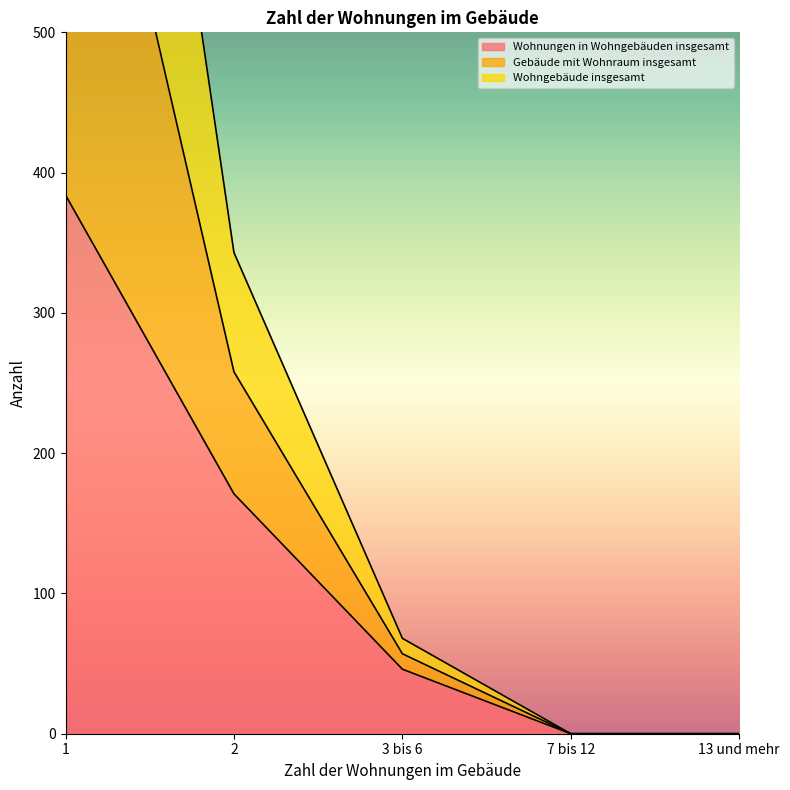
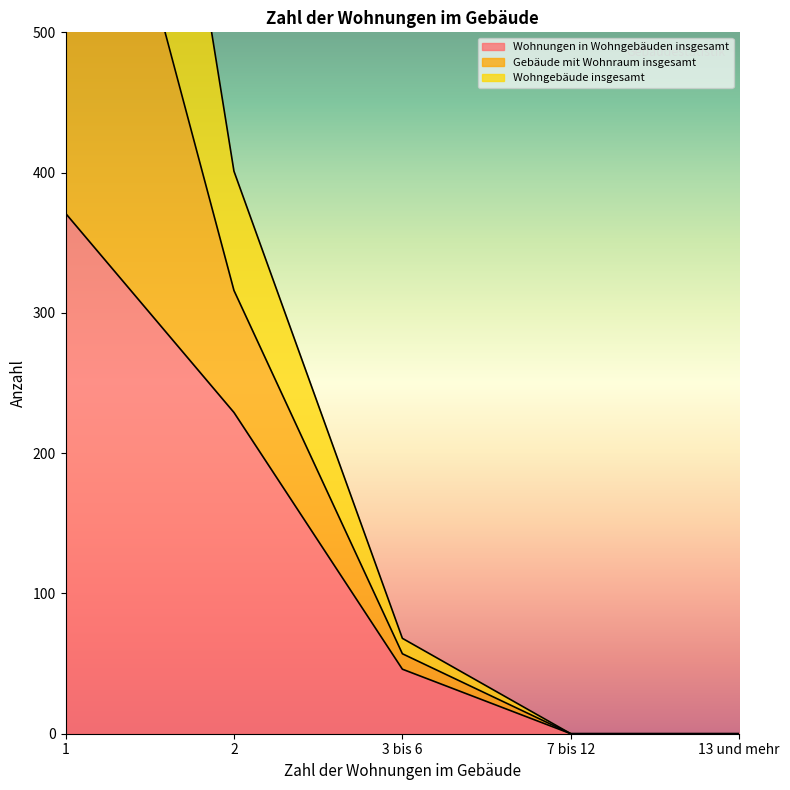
Wohnungen in Wohngebäuden insgesamt, 1: 384 -> 371
Wohnungen in Wohngebäuden insgesamt, 2: 171 -> 229
